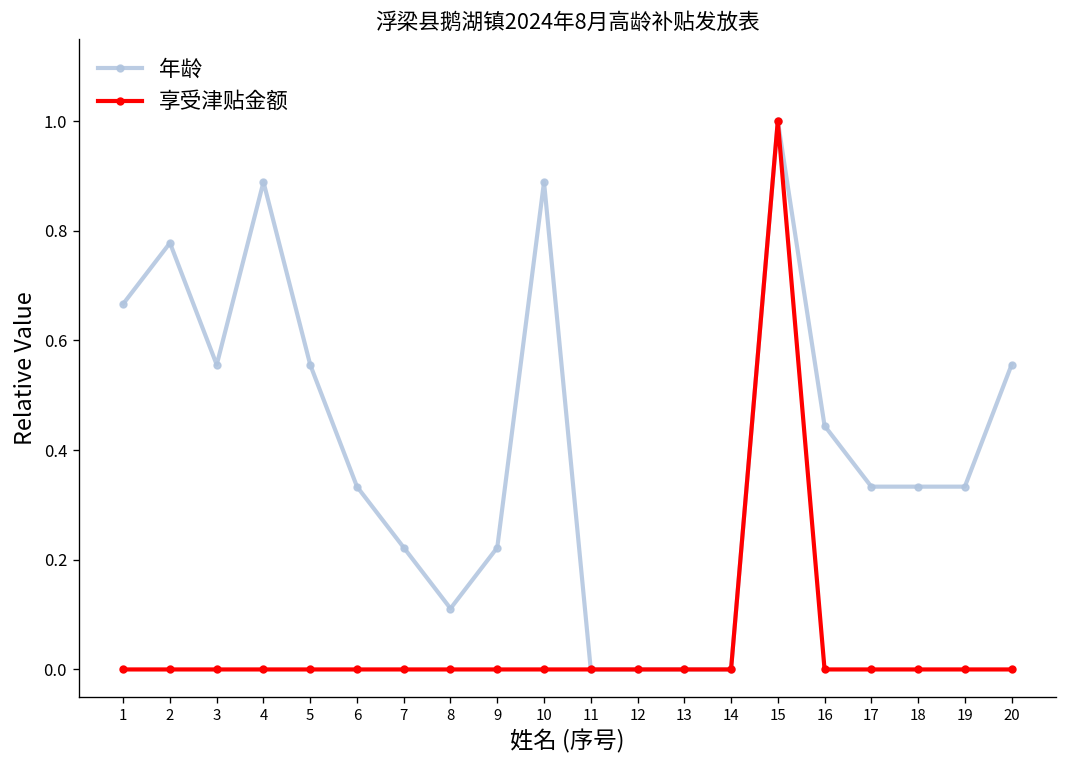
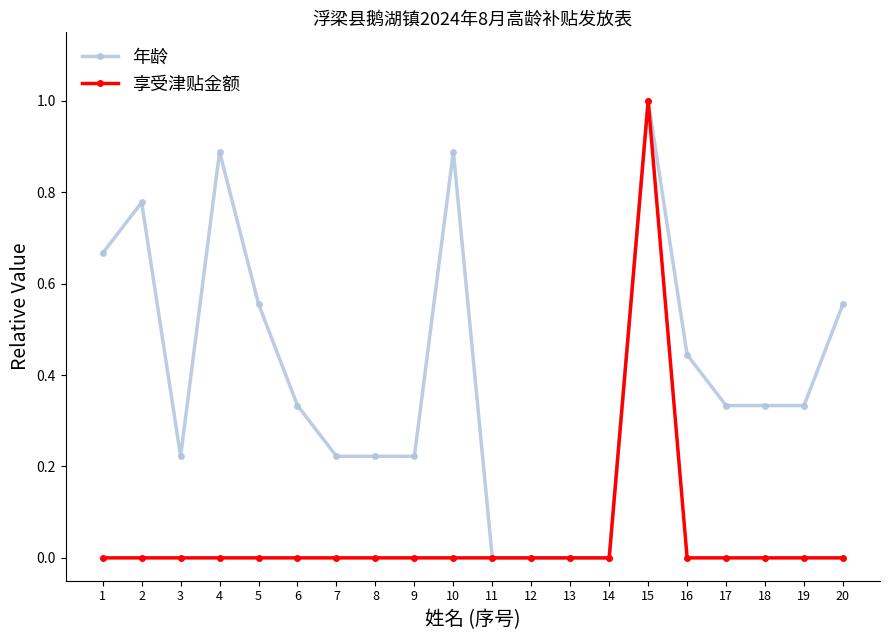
年龄, 3: 0.56 -> 0.22
年龄, 8: 0.11 -> 0.22
